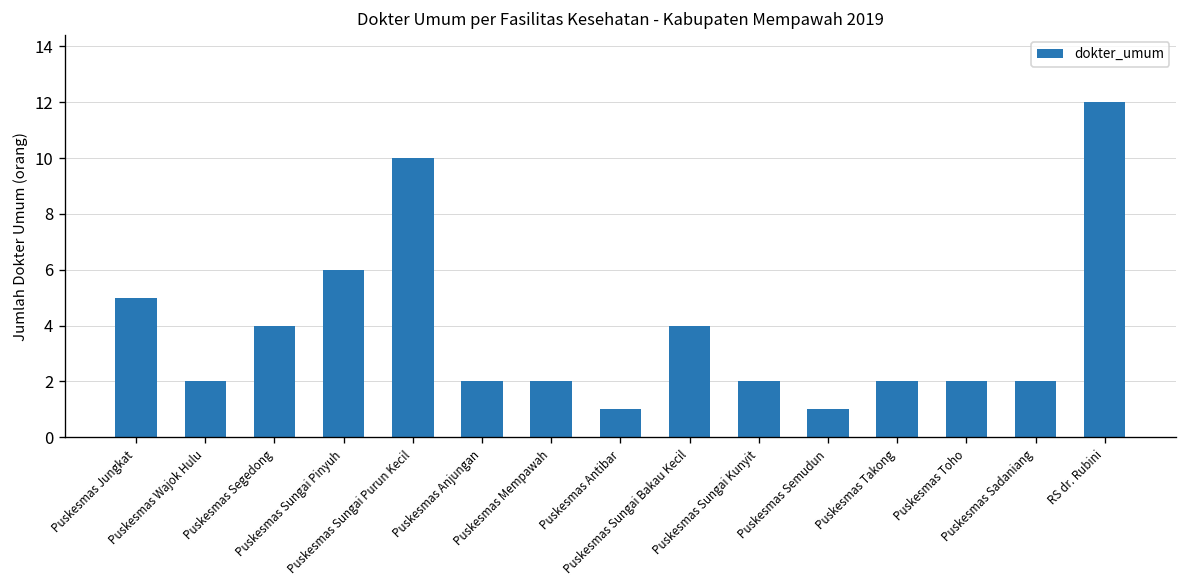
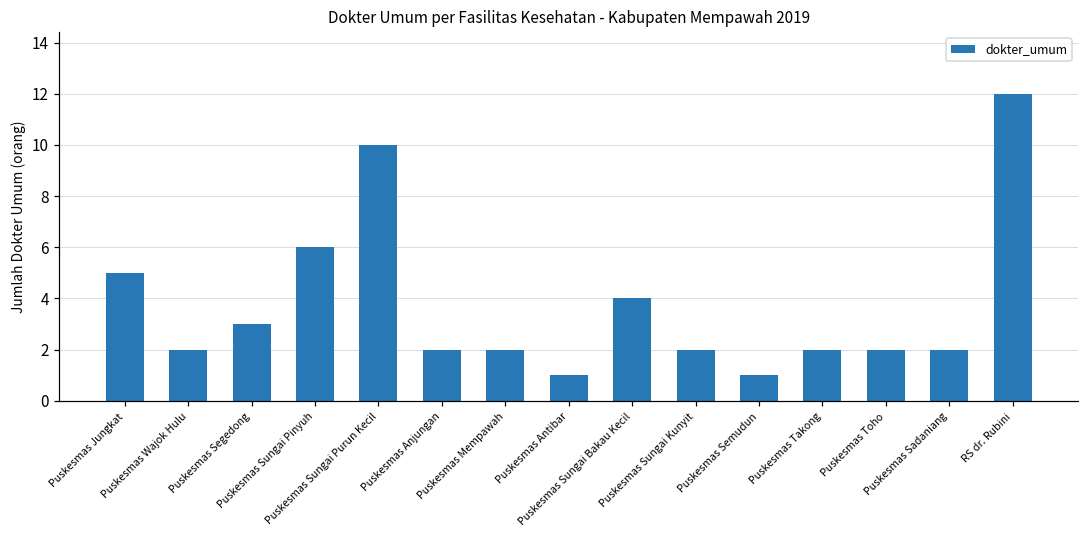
Puskesmas Segedong: 4 -> 3
